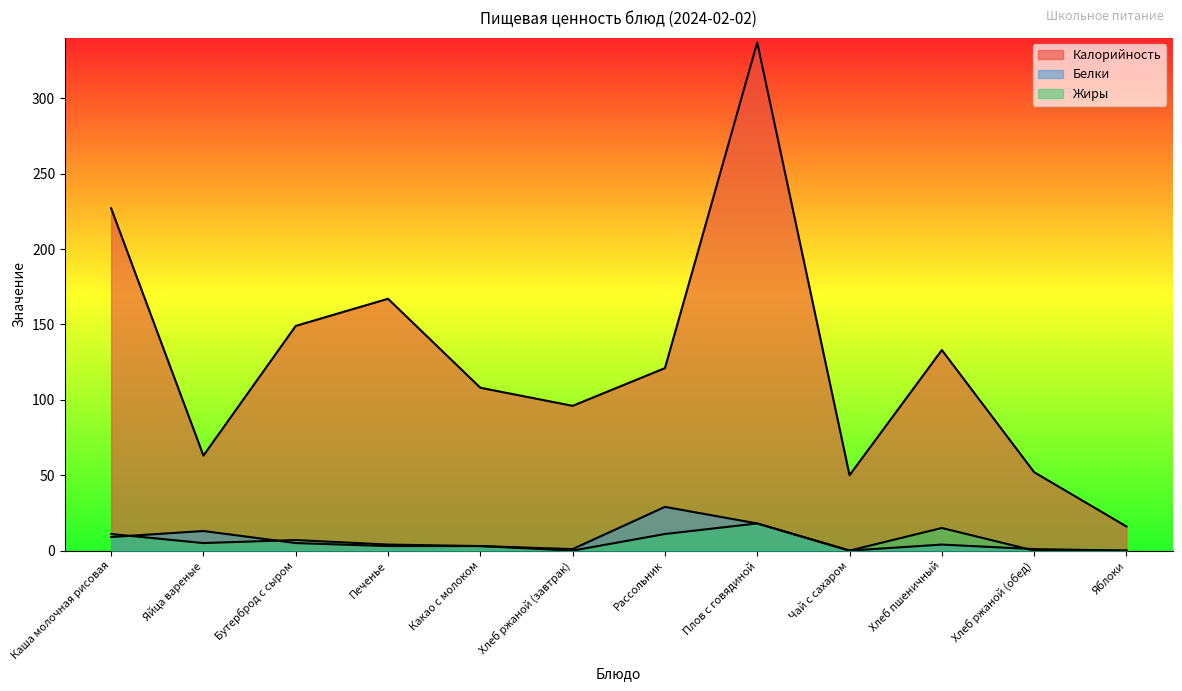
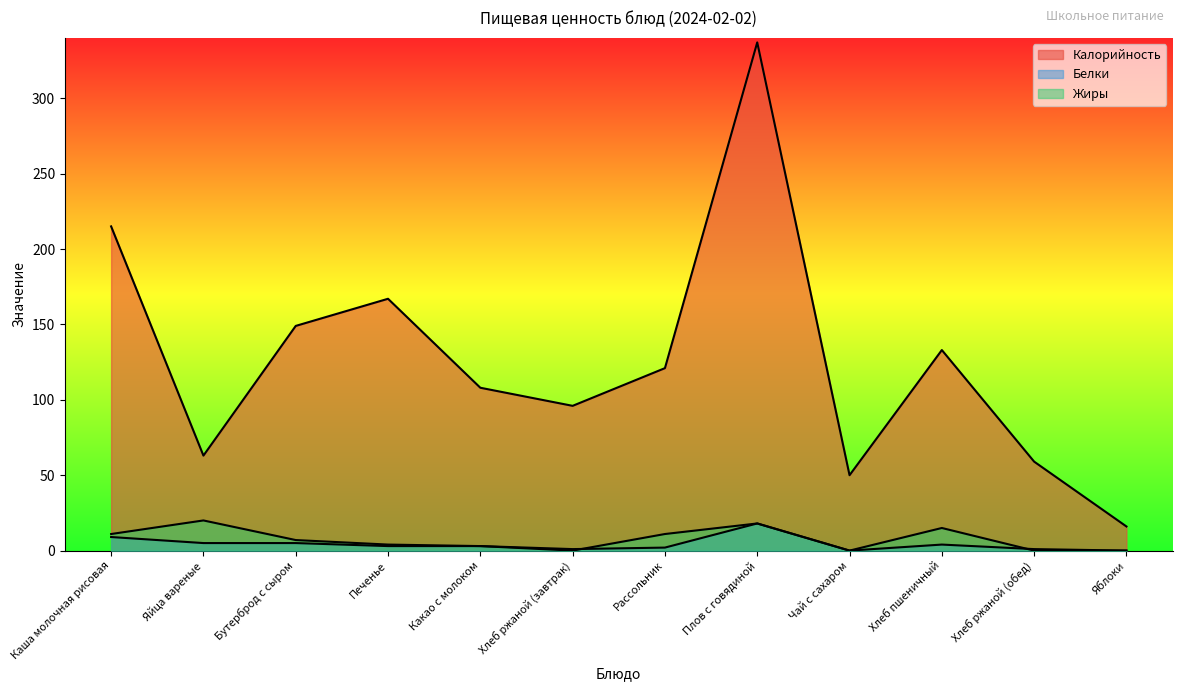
Калорийность, Каша молочная рисовая: 227 -> 215
Белки, Яйца вареные: 13 -> 5
Жиры, Яйца вареные: 5 -> 20
Белки, Рассольник: 29 -> 2
Калорийность, Хлеб ржаной (обед): 52 -> 59
